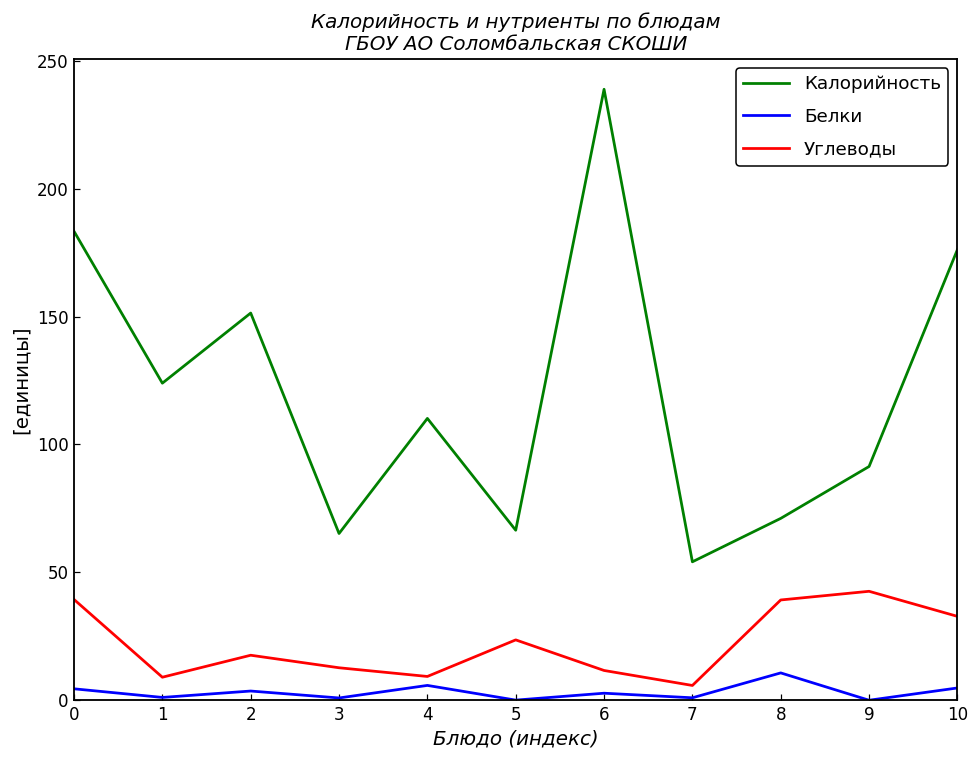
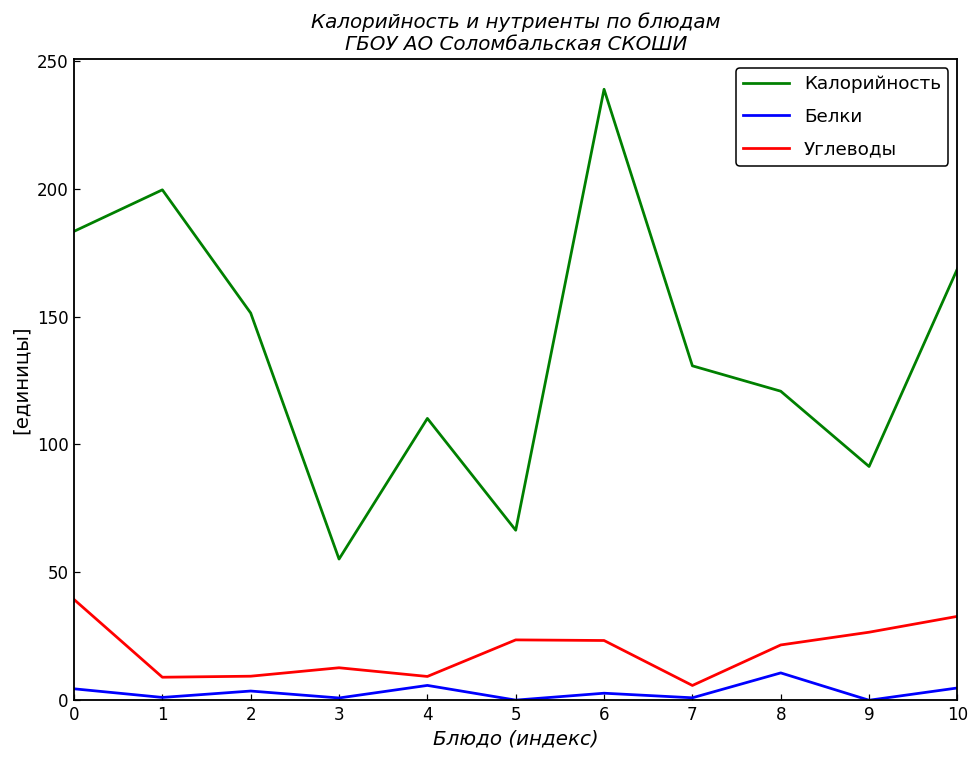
Калорийность, 1: 124 -> 200
Углеводы, 2: 18 -> 9
Калорийность, 3: 65 -> 55
Углеводы, 6: 12 -> 23
Калорийность, 7: 54 -> 131
Калорийность, 8: 71 -> 121
Углеводы, 8: 39 -> 22
Углеводы, 9: 43 -> 27
Калорийность, 10: 176 -> 169
